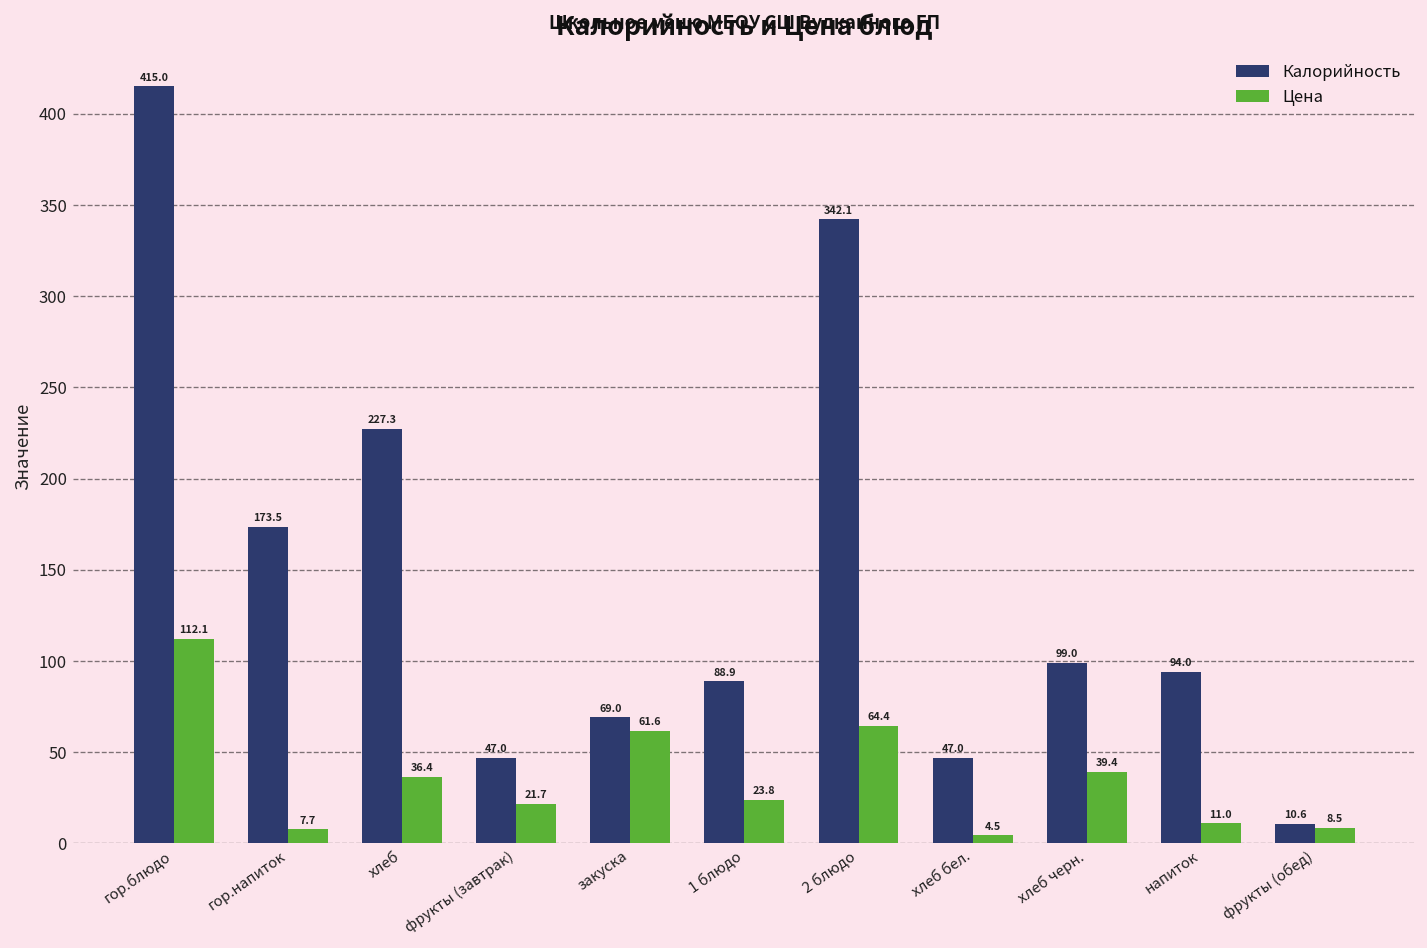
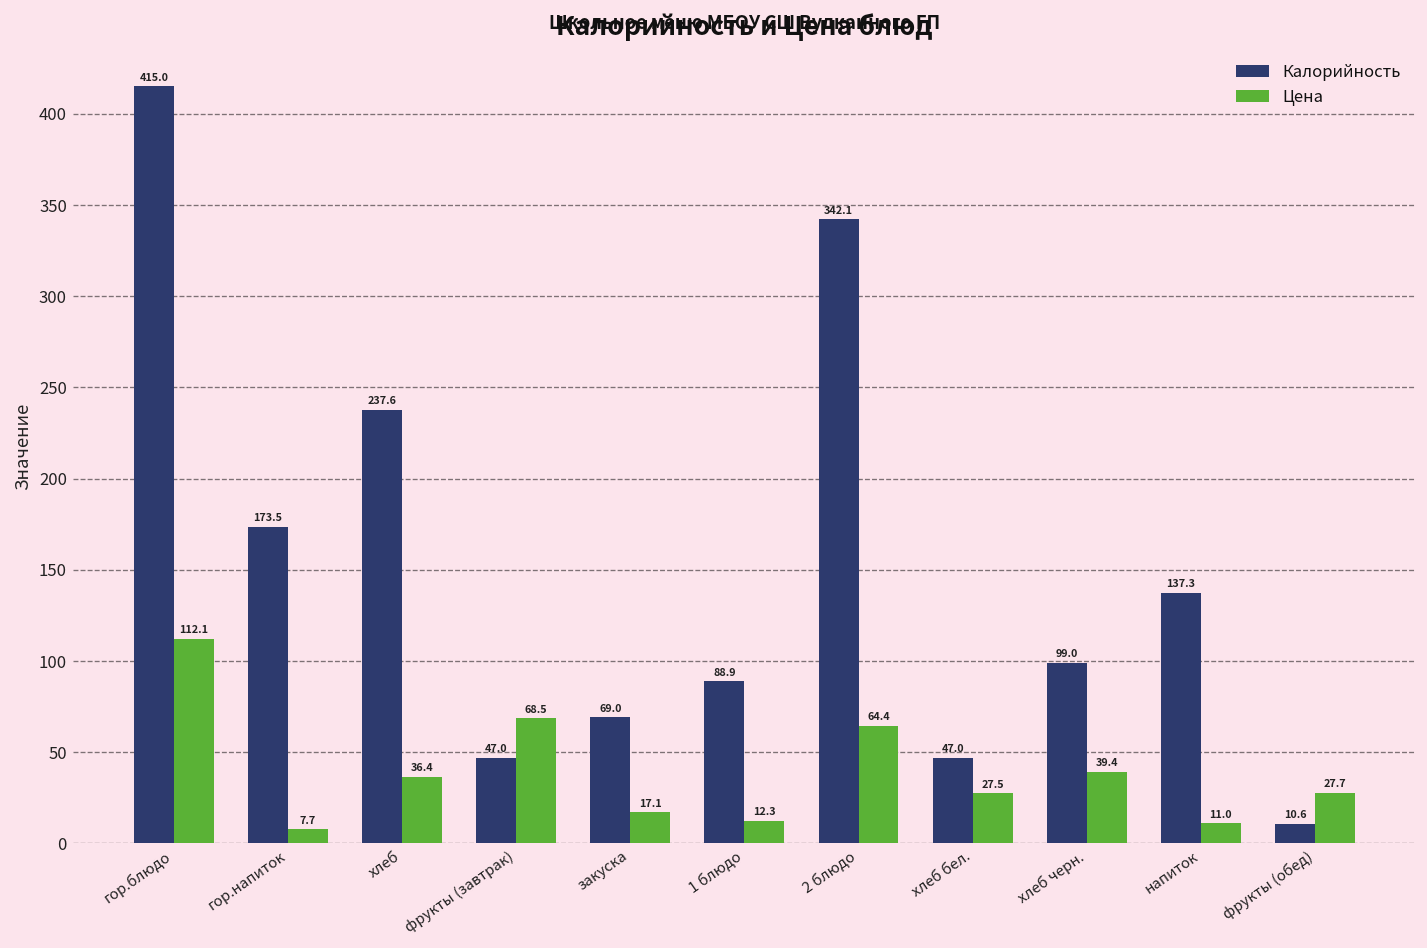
Калорийность, хлеб: 227.3 -> 237.6
Цена, фрукты (завтрак): 21.7 -> 68.5
Цена, закуска: 61.6 -> 17.1
Цена, 1 блюдо: 23.8 -> 12.3
Цена, хлеб бел.: 4.5 -> 27.5
Калорийность, напиток: 94.0 -> 137.3
Цена, фрукты (обед): 8.5 -> 27.7
